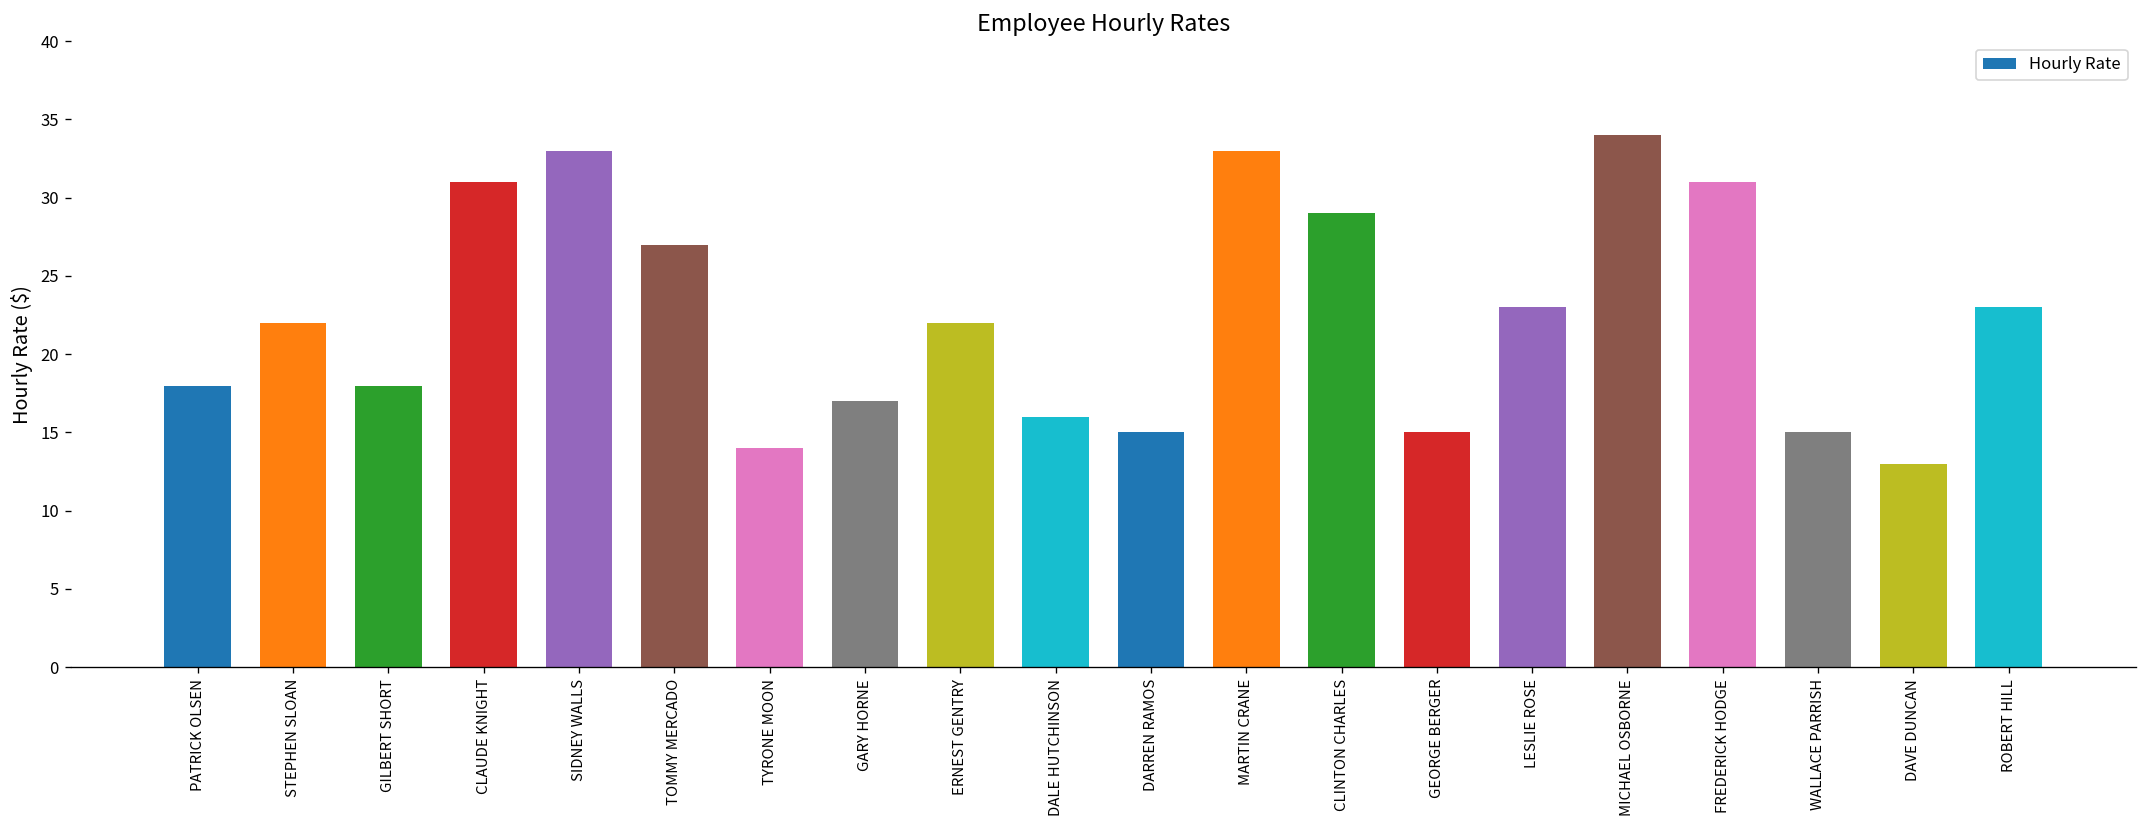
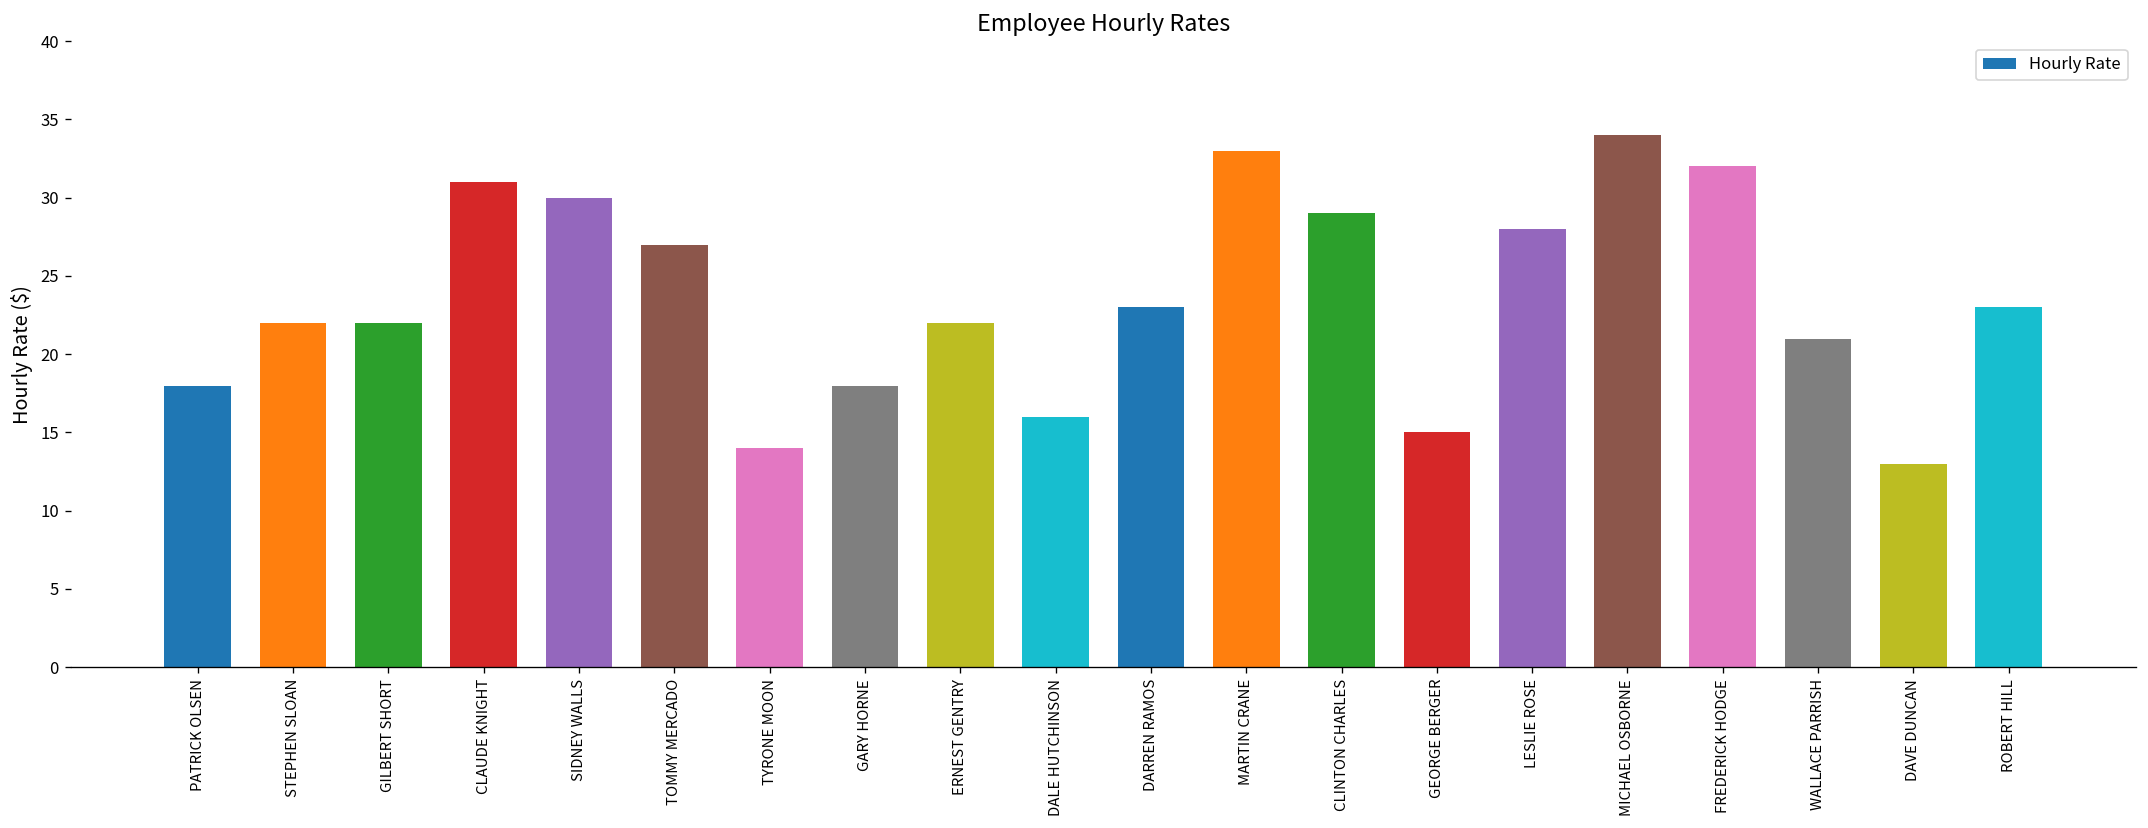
GILBERT SHORT: 18 -> 22
SIDNEY WALLS: 33 -> 30
GARY HORNE: 17 -> 18
DARREN RAMOS: 15 -> 23
LESLIE ROSE: 23 -> 28
FREDERICK HODGE: 31 -> 32
WALLACE PARRISH: 15 -> 21
